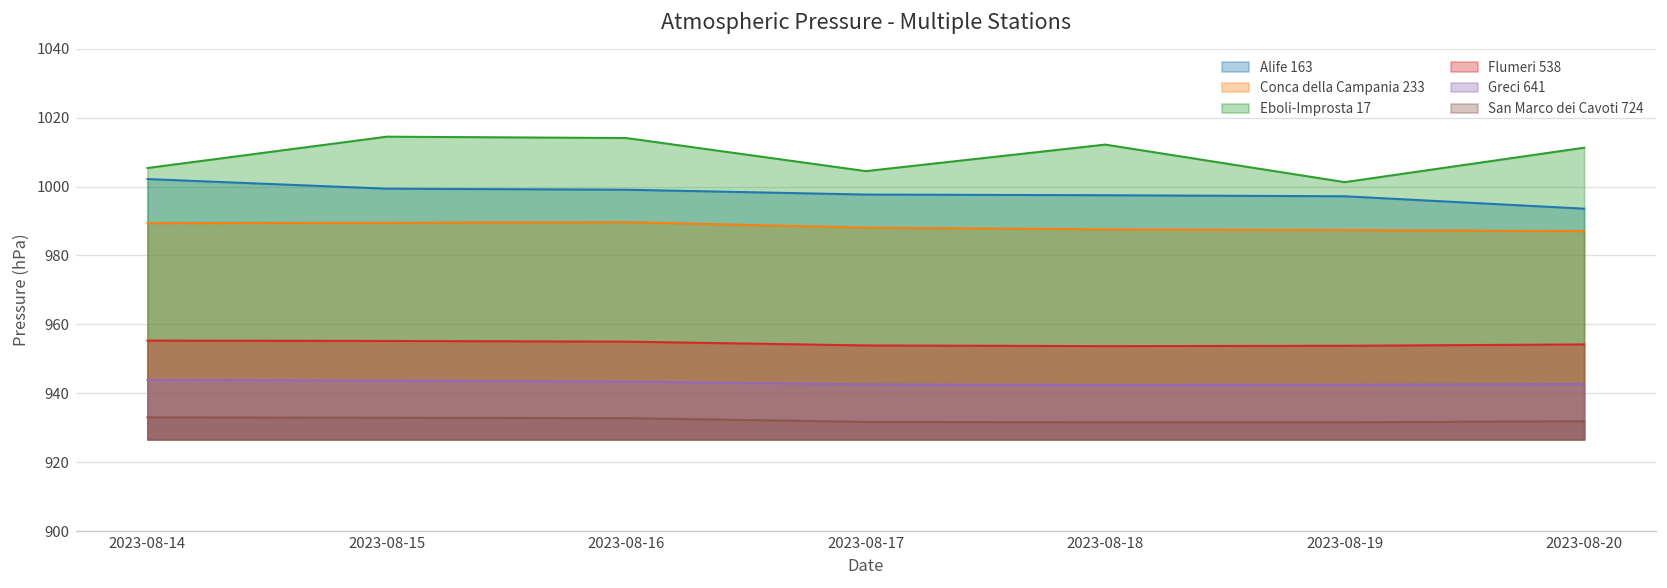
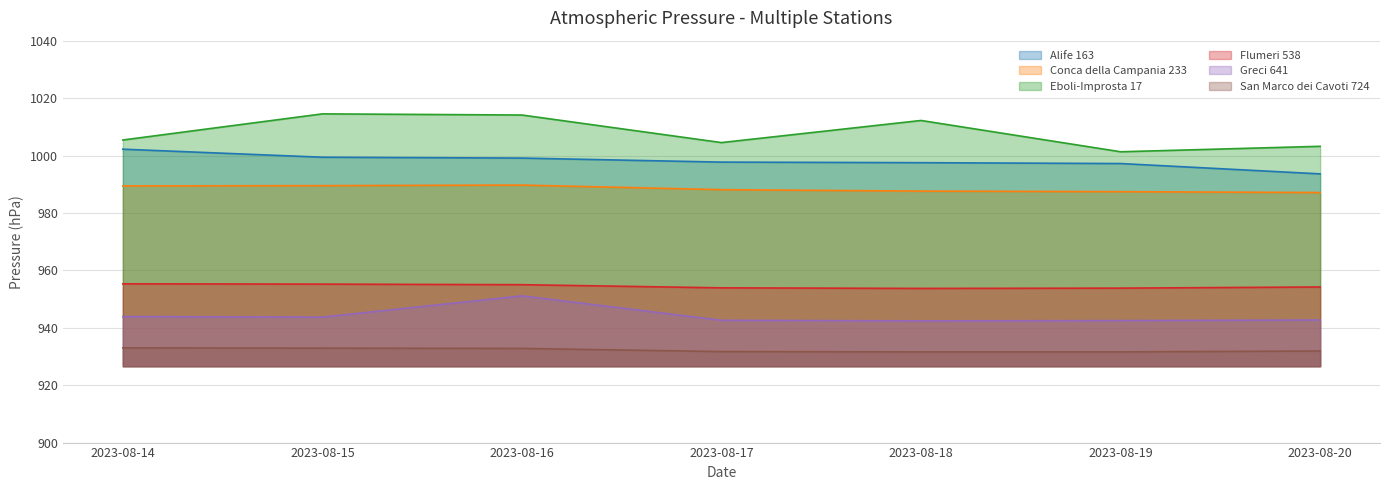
Greci 641, 2023-08-16: 943 -> 951
Eboli-Improsta 17, 2023-08-20: 1011 -> 1003
